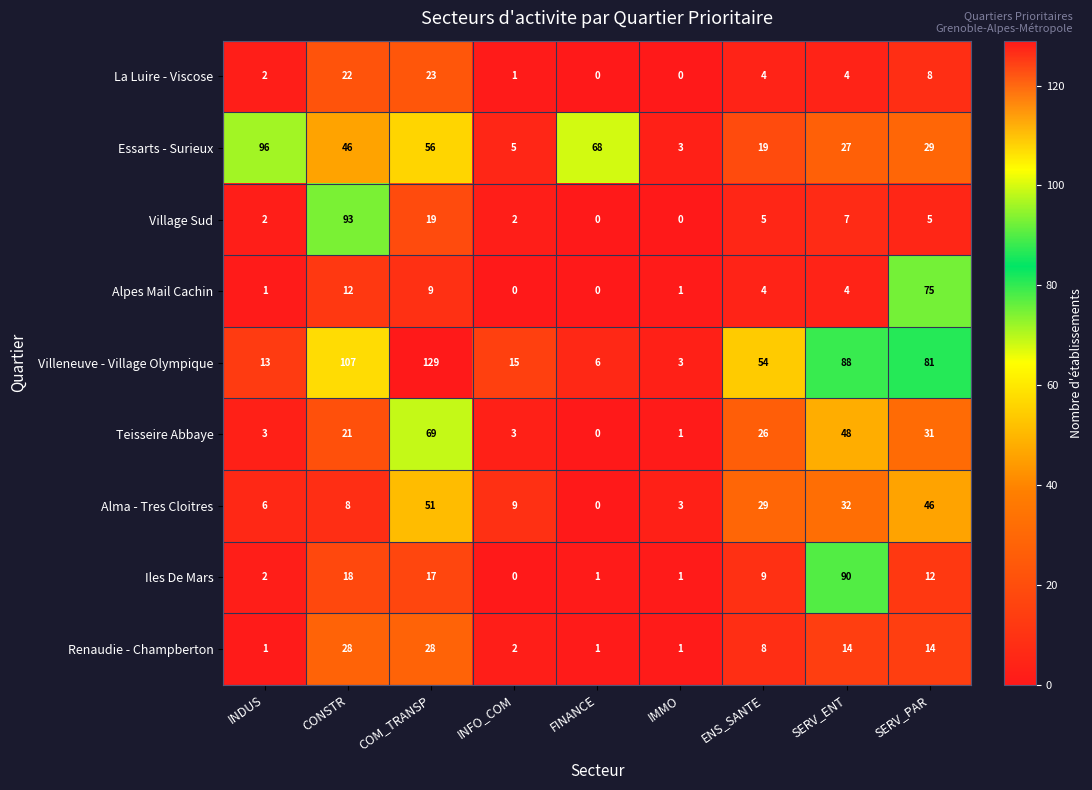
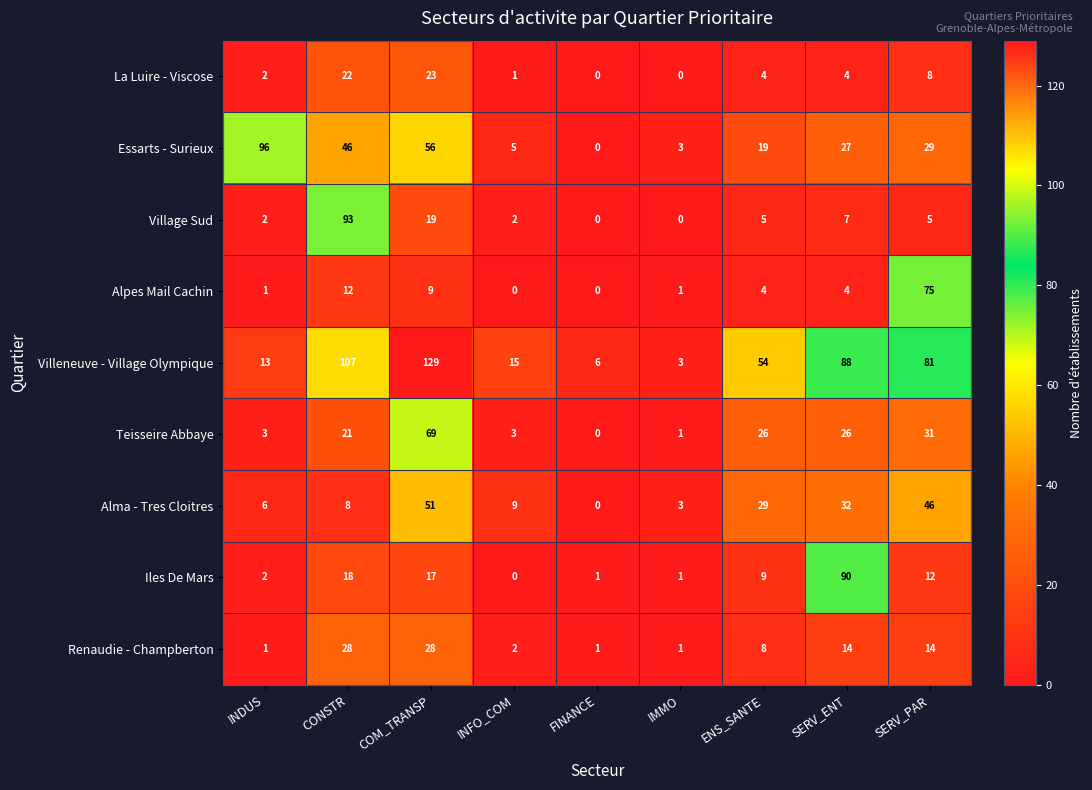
Essarts - Surieux, FINANCE: 68 -> 0
Teisseire Abbaye, SERV_ENT: 48 -> 26
